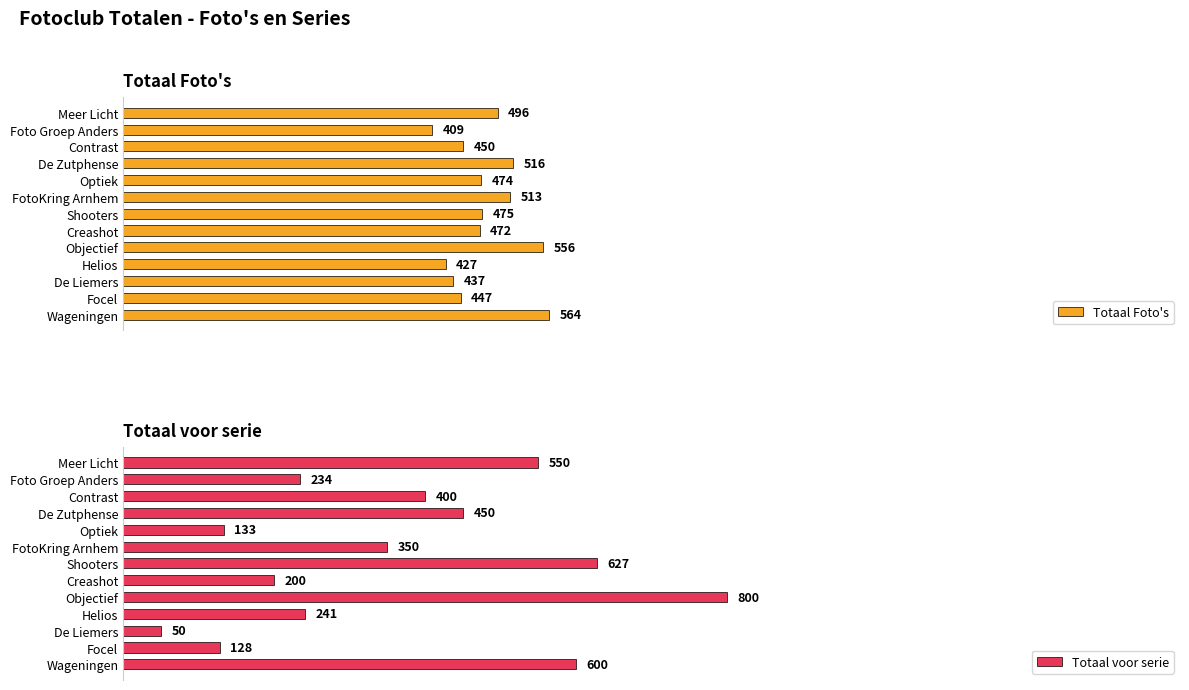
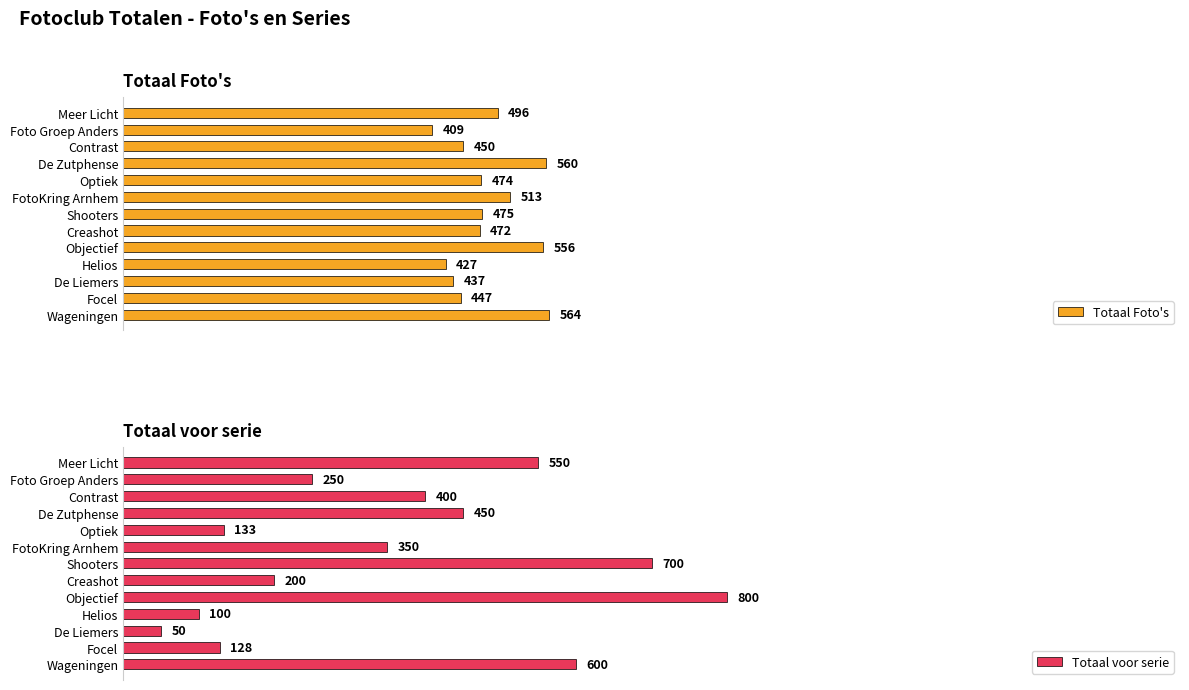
Totaal Foto's, De Zutphense: 516 -> 560
Totaal voor serie, Foto Groep Anders: 234 -> 250
Totaal voor serie, Shooters: 627 -> 700
Totaal voor serie, Helios: 241 -> 100
